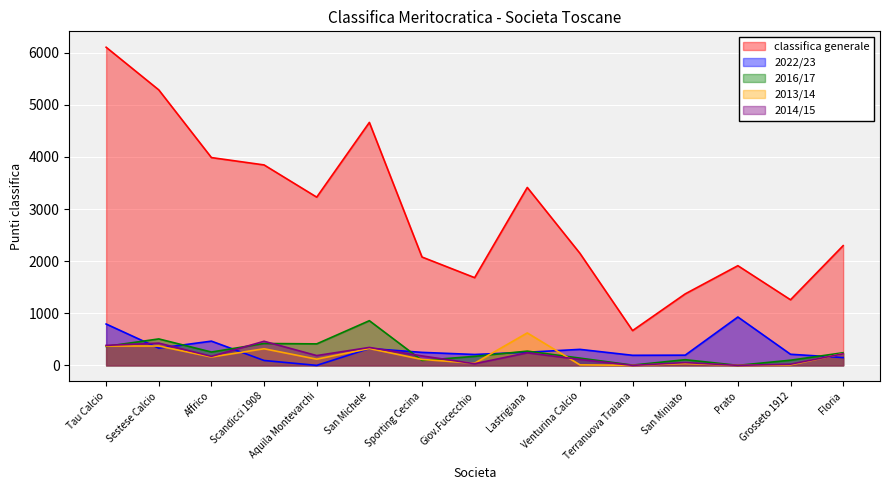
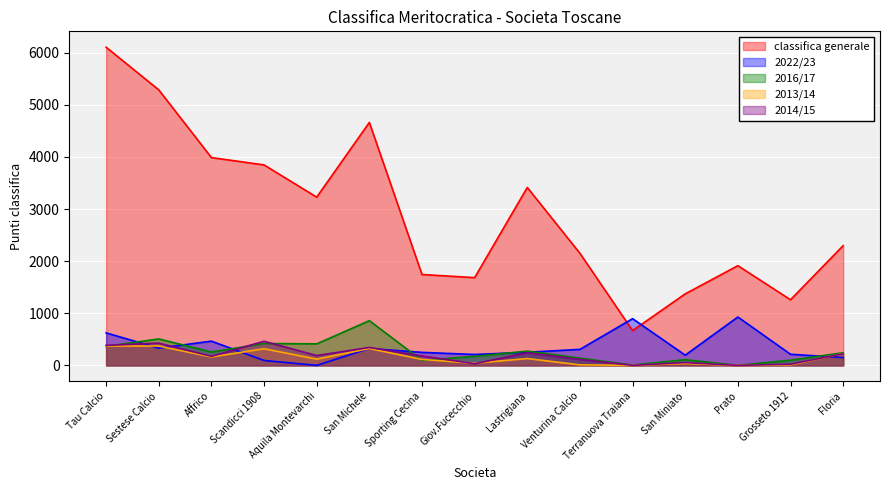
2022/23, Tau Calcio: 800 -> 600
classifica generale, Sporting Cecina: 2100 -> 1700
2013/14, Lastrigiana: 600 -> 100
2022/23, Terranuova Traiana: 200 -> 900
